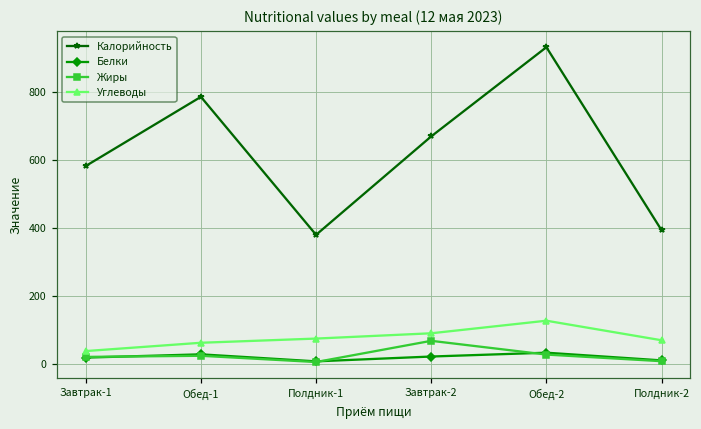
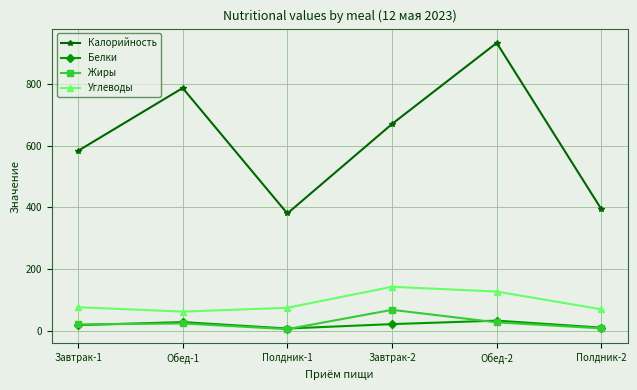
Углеводы, Завтрак-1: 40 -> 80
Углеводы, Завтрак-2: 90 -> 140
